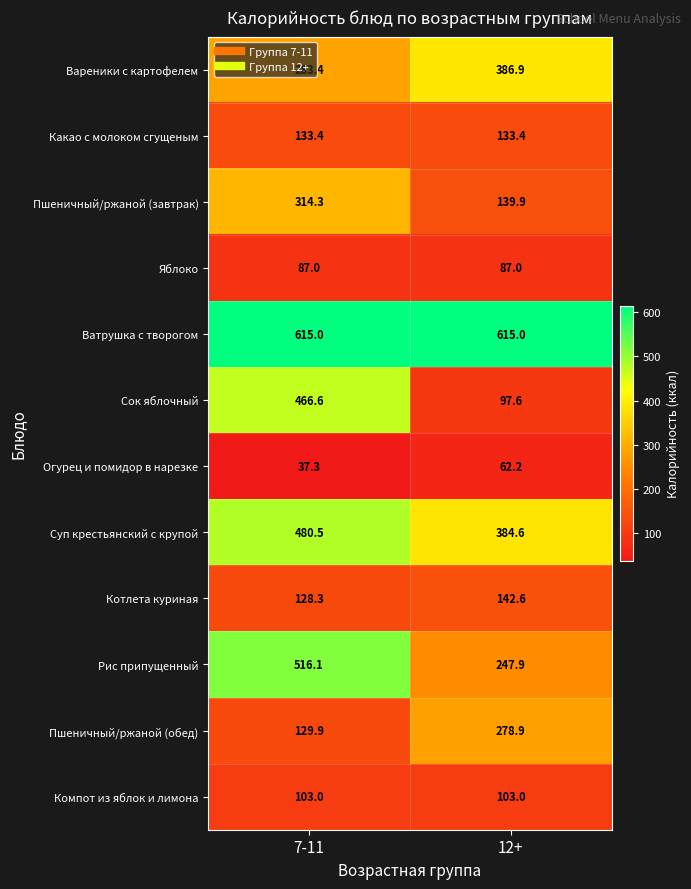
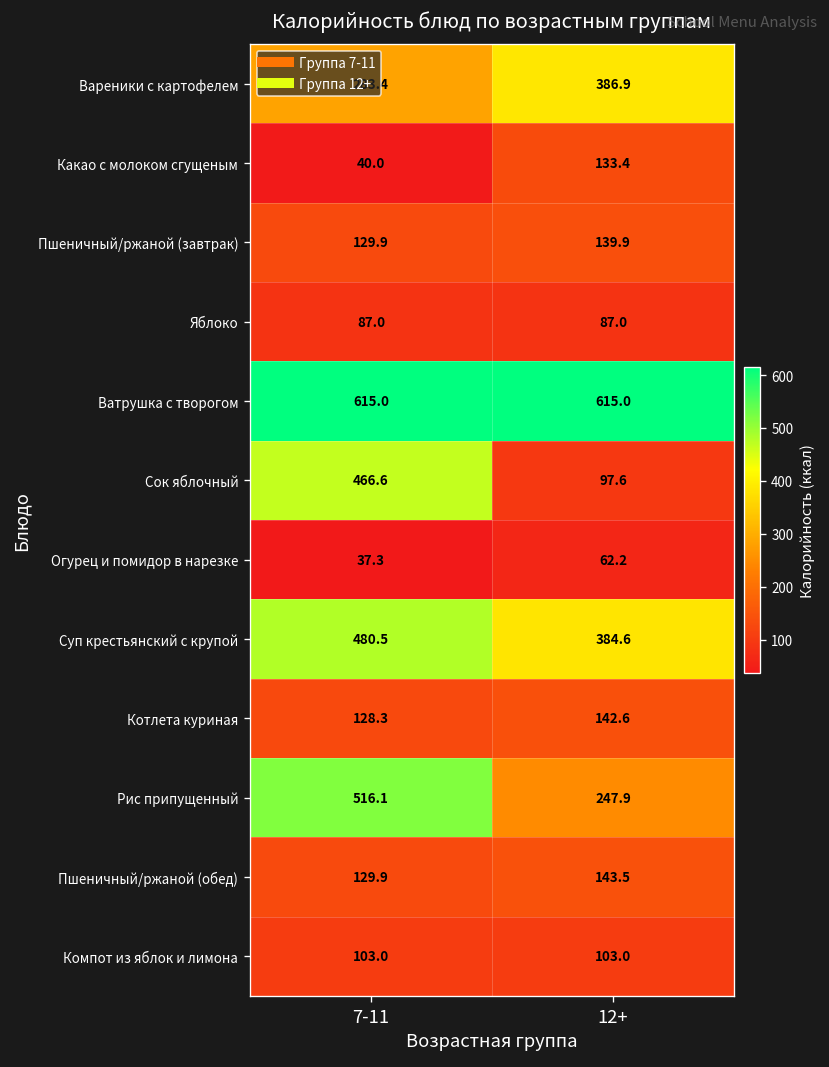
Какао с молоком сгущеным, 7-11: 133.4 -> 40.0
Пшеничный/ржаной (завтрак), 7-11: 314.3 -> 129.9
Пшеничный/ржаной (обед), 12+: 278.9 -> 143.5
